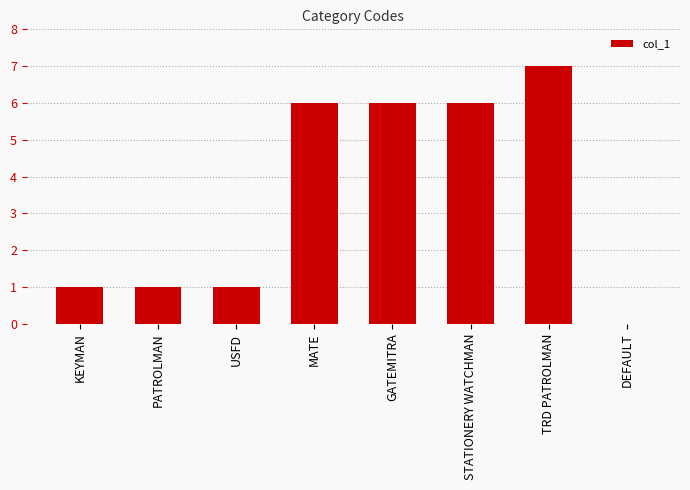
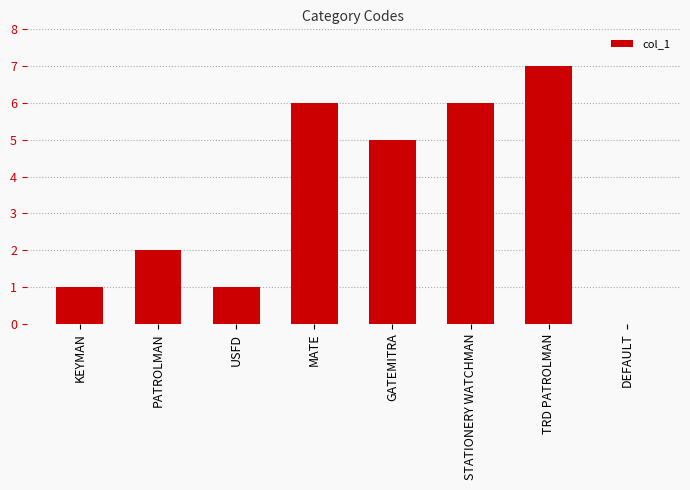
PATROLMAN: 1 -> 2
GATEMITRA: 6 -> 5
